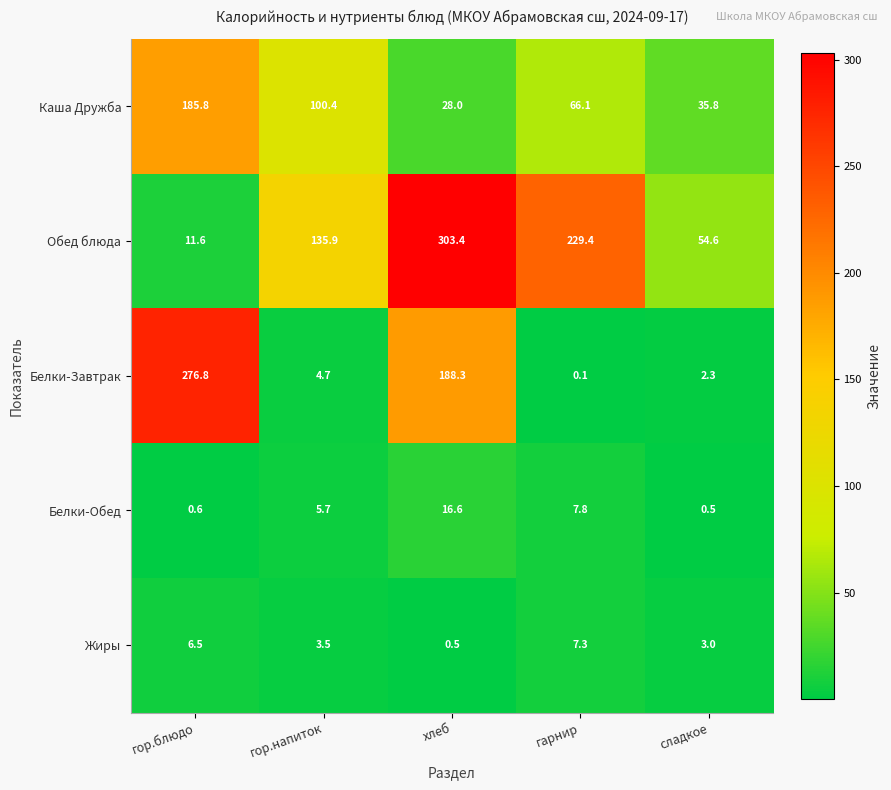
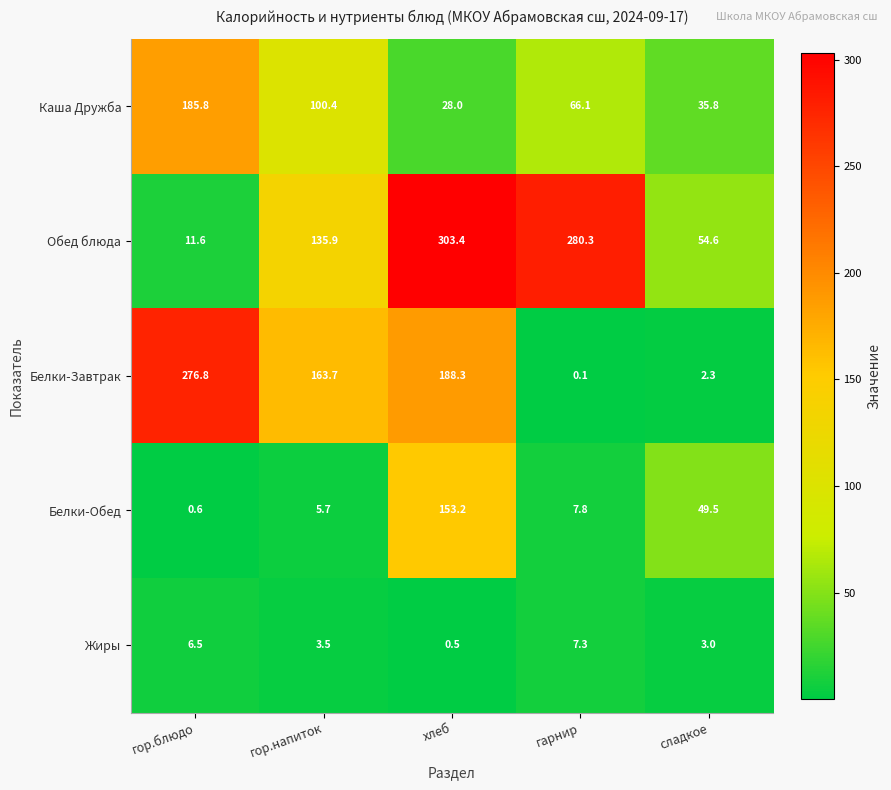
Обед блюда, гарнир: 229.4 -> 280.3
Белки-Завтрак, гор.напиток: 4.7 -> 163.7
Белки-Обед, хлеб: 16.6 -> 153.2
Белки-Обед, сладкое: 0.5 -> 49.5
